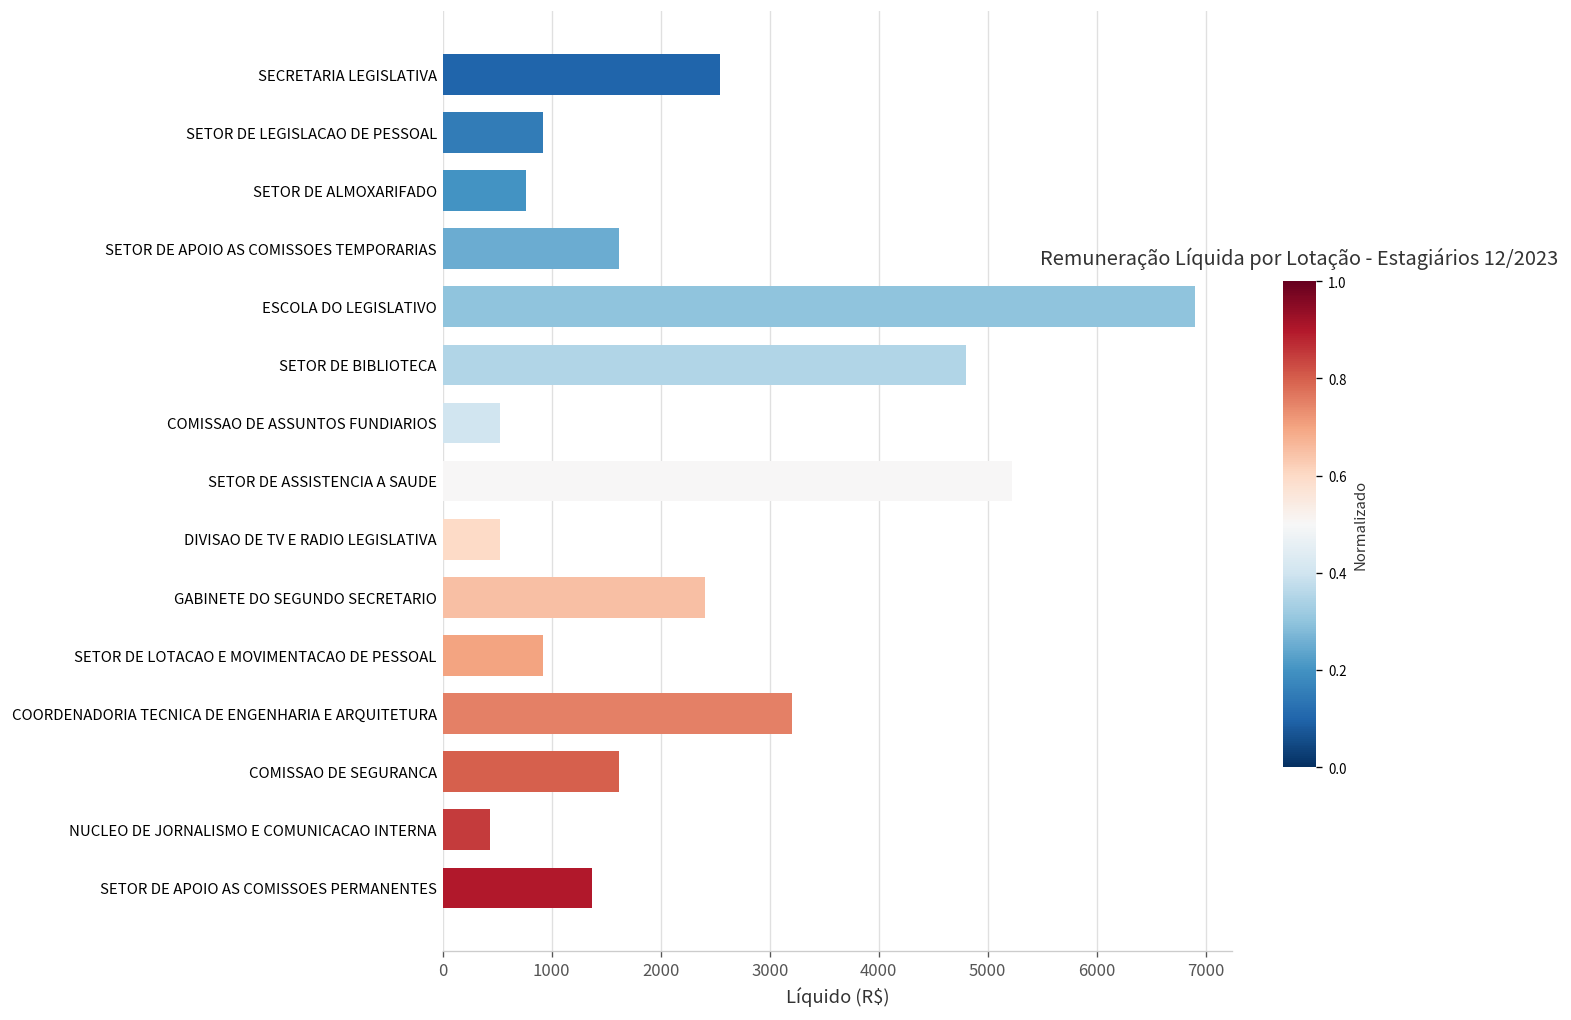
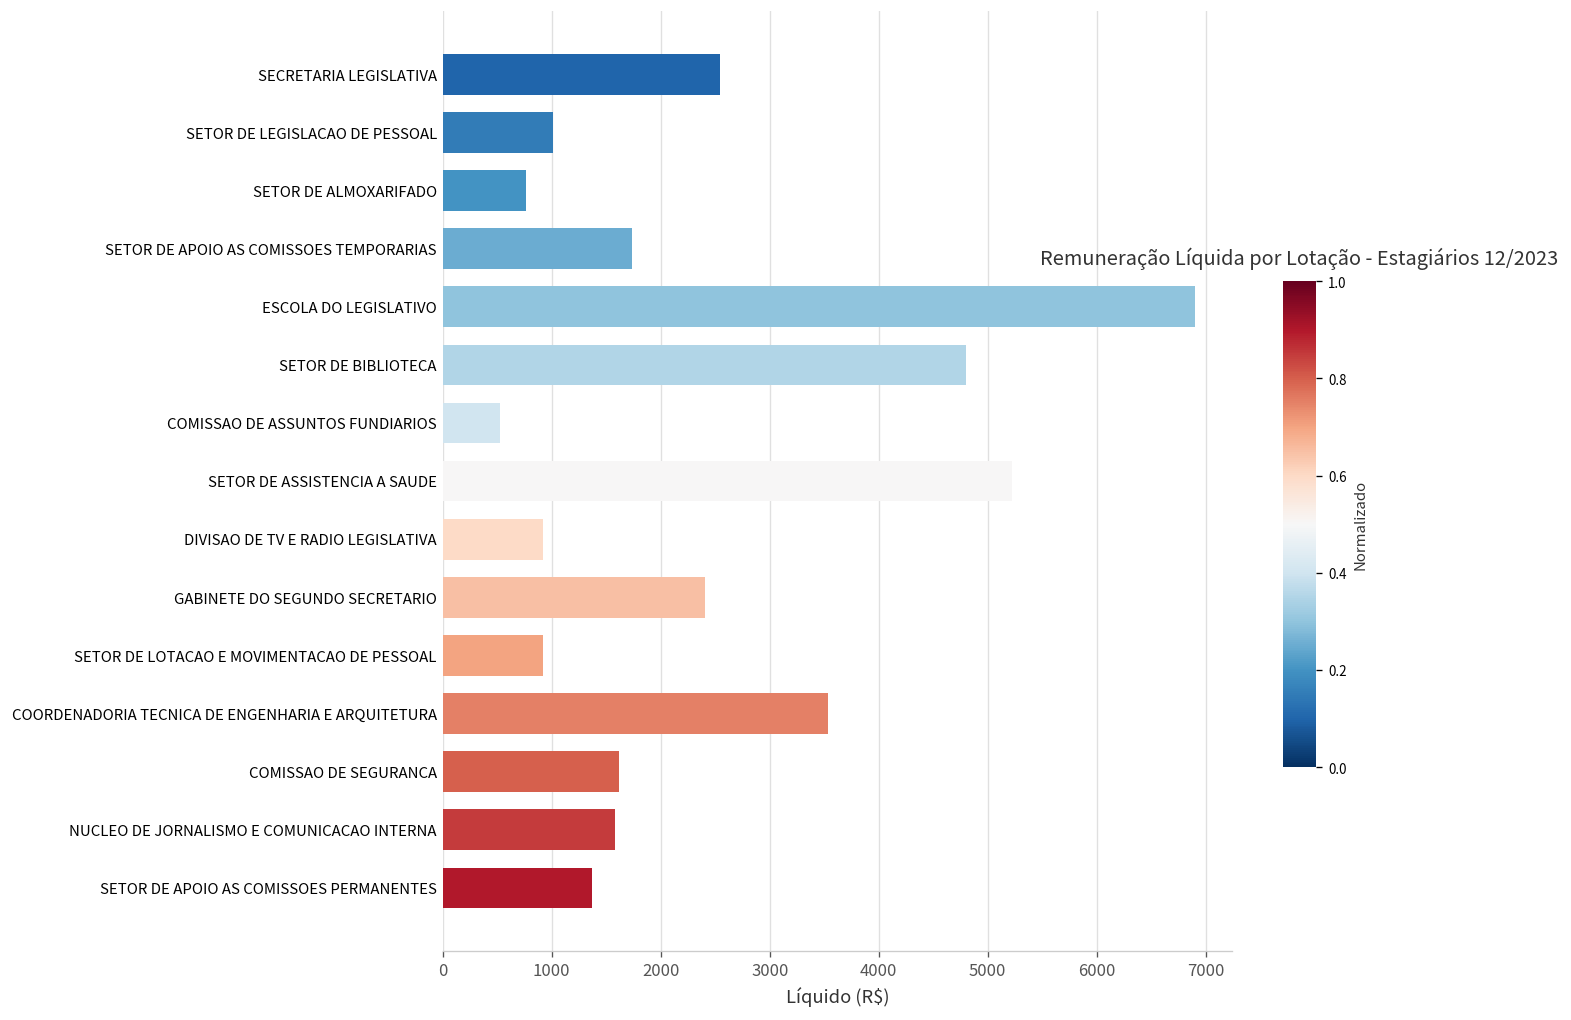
SETOR DE LEGISLACAO DE PESSOAL: 900 -> 1000
SETOR DE APOIO AS COMISSOES TEMPORARIAS: 1600 -> 1700
DIVISAO DE TV E RADIO LEGISLATIVA: 500 -> 900
COORDENADORIA TECNICA DE ENGENHARIA E ARQUITETURA: 3200 -> 3500
NUCLEO DE JORNALISMO E COMUNICACAO INTERNA: 400 -> 1600
